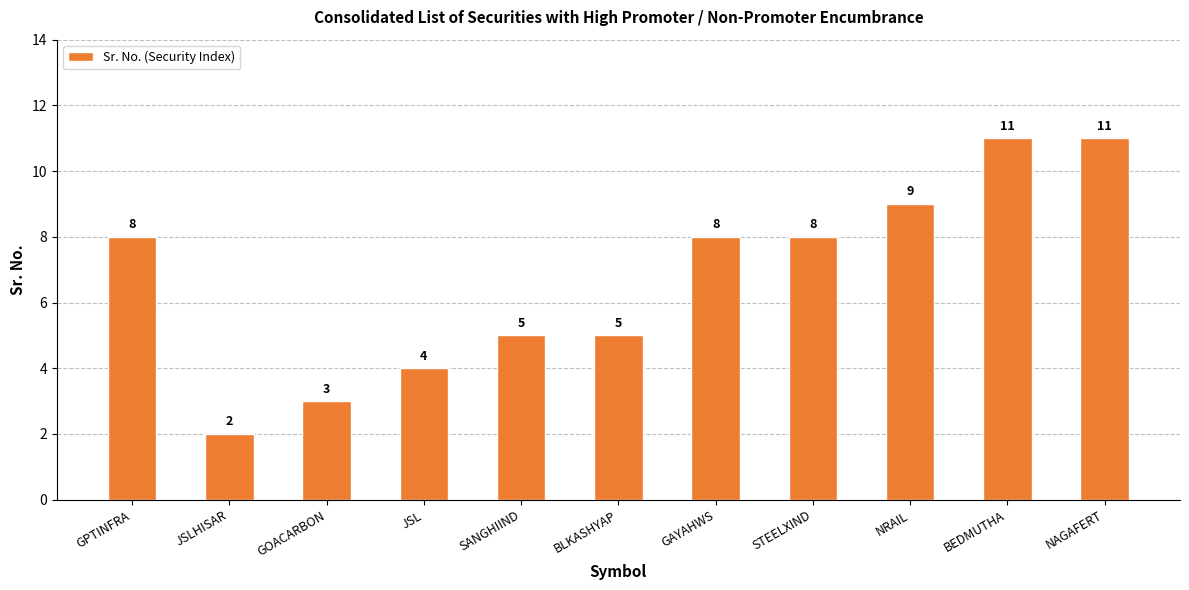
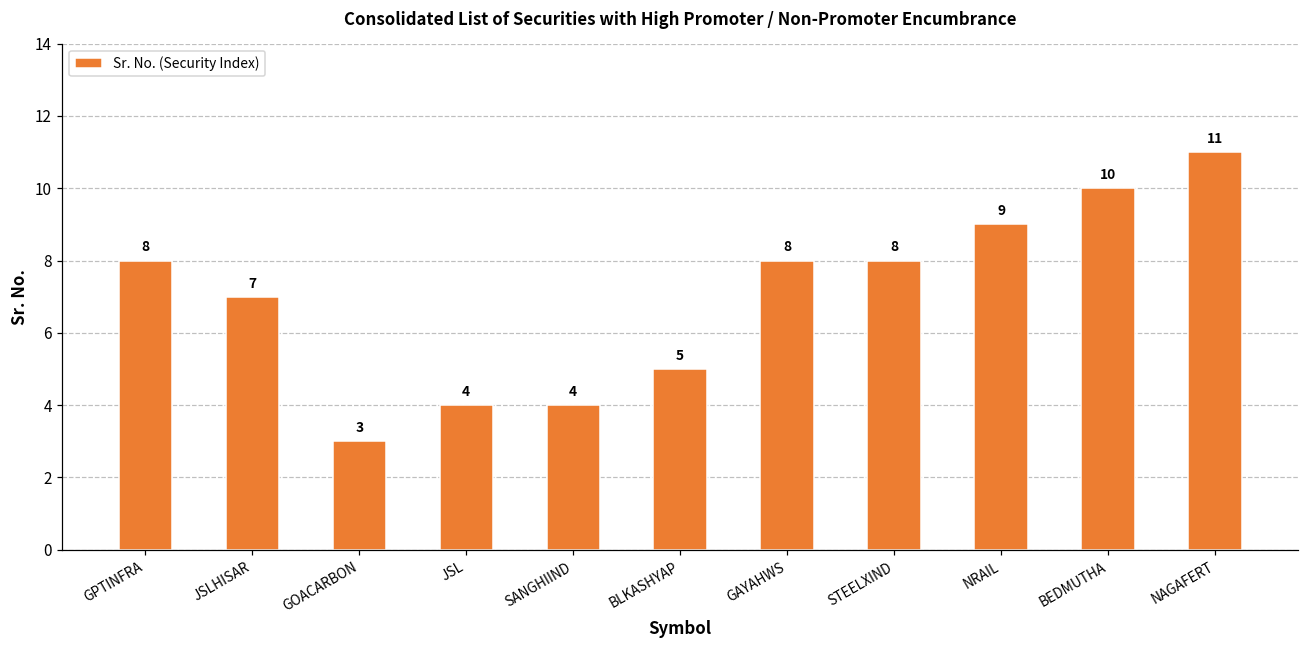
JSLHISAR: 2 -> 7
SANGHIIND: 5 -> 4
BEDMUTHA: 11 -> 10
